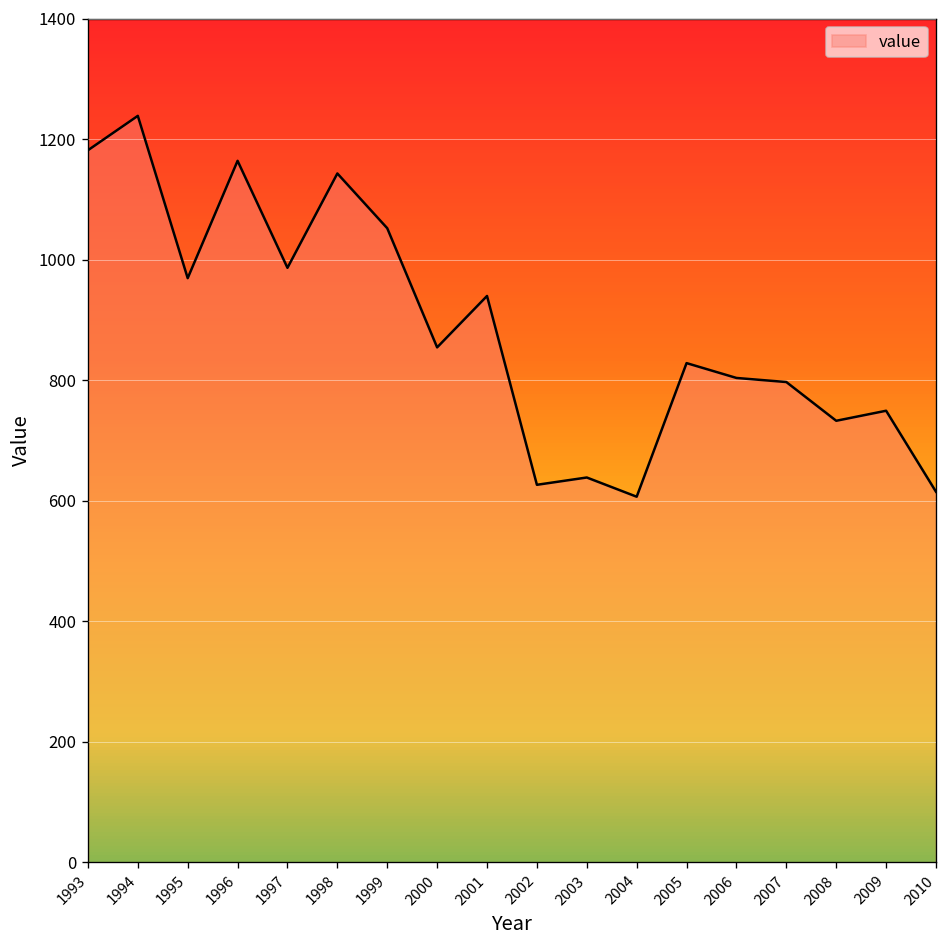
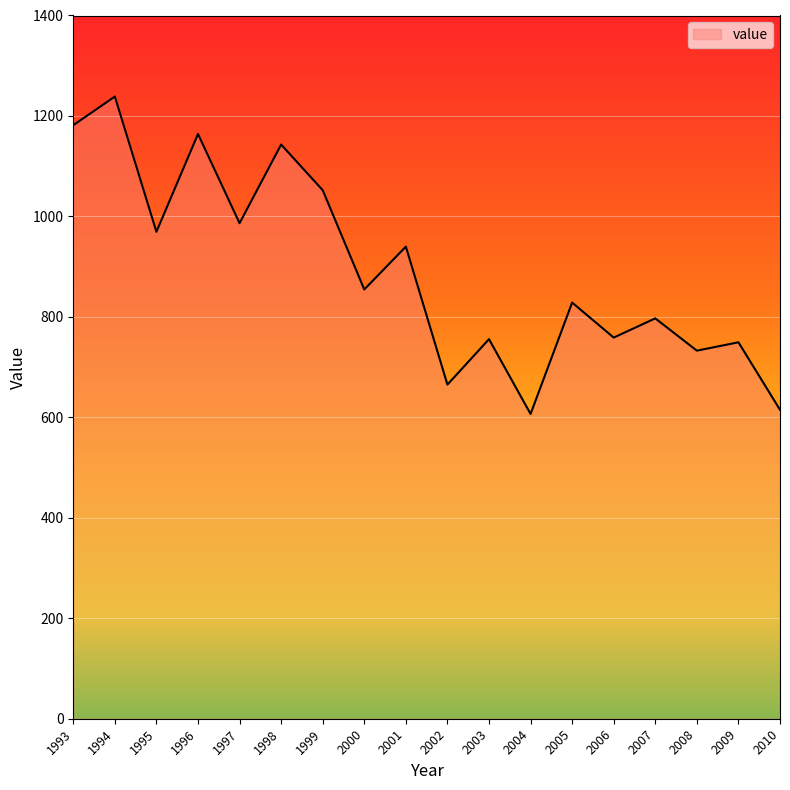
2002: 630 -> 670
2003: 640 -> 760
2006: 800 -> 760
